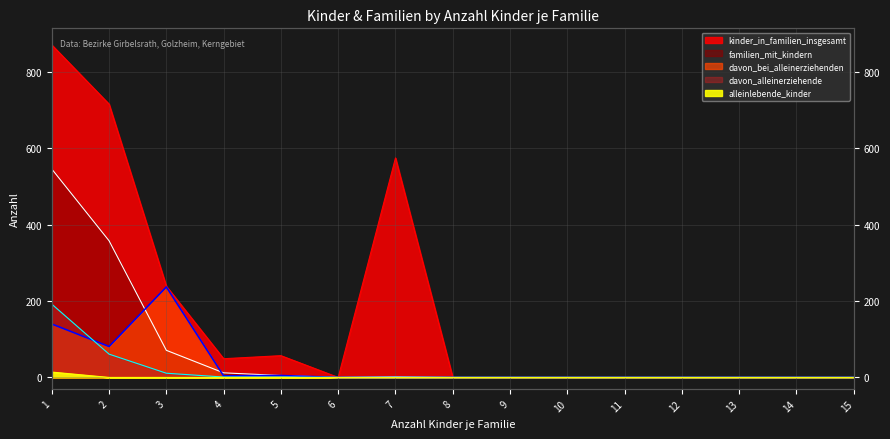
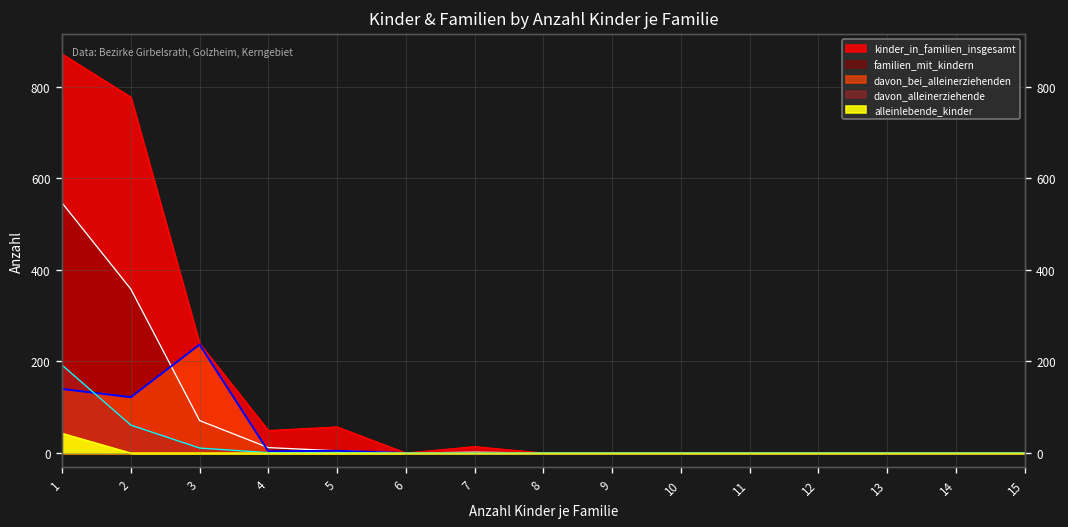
alleinlebende_kinder, 1: 10 -> 40
kinder_in_familien_insgesamt, 2: 720 -> 780
davon_bei_alleinerziehenden, 2: 80 -> 120
kinder_in_familien_insgesamt, 7: 580 -> 10
